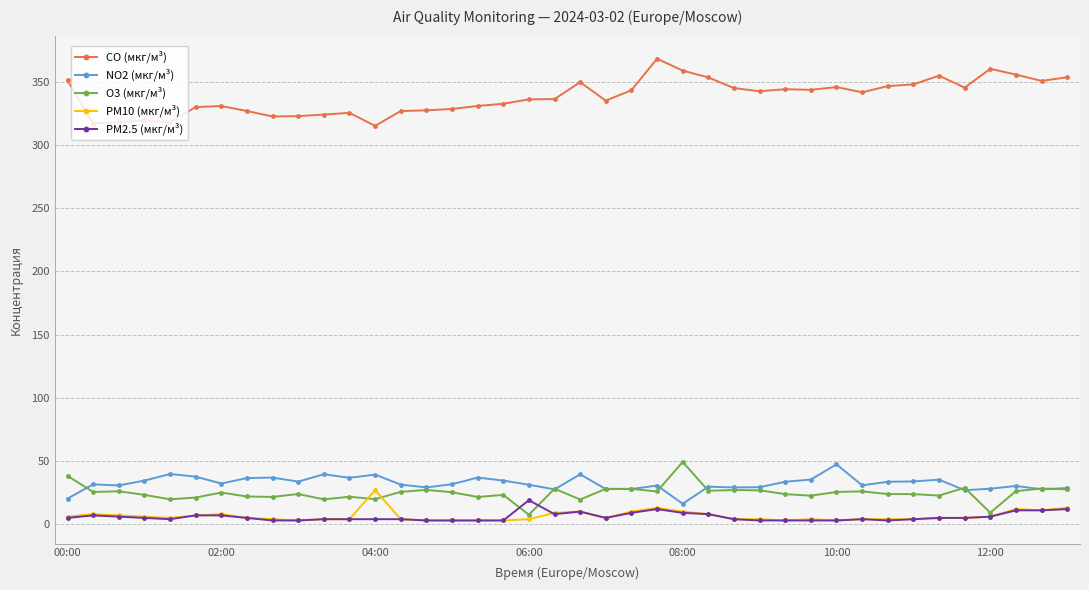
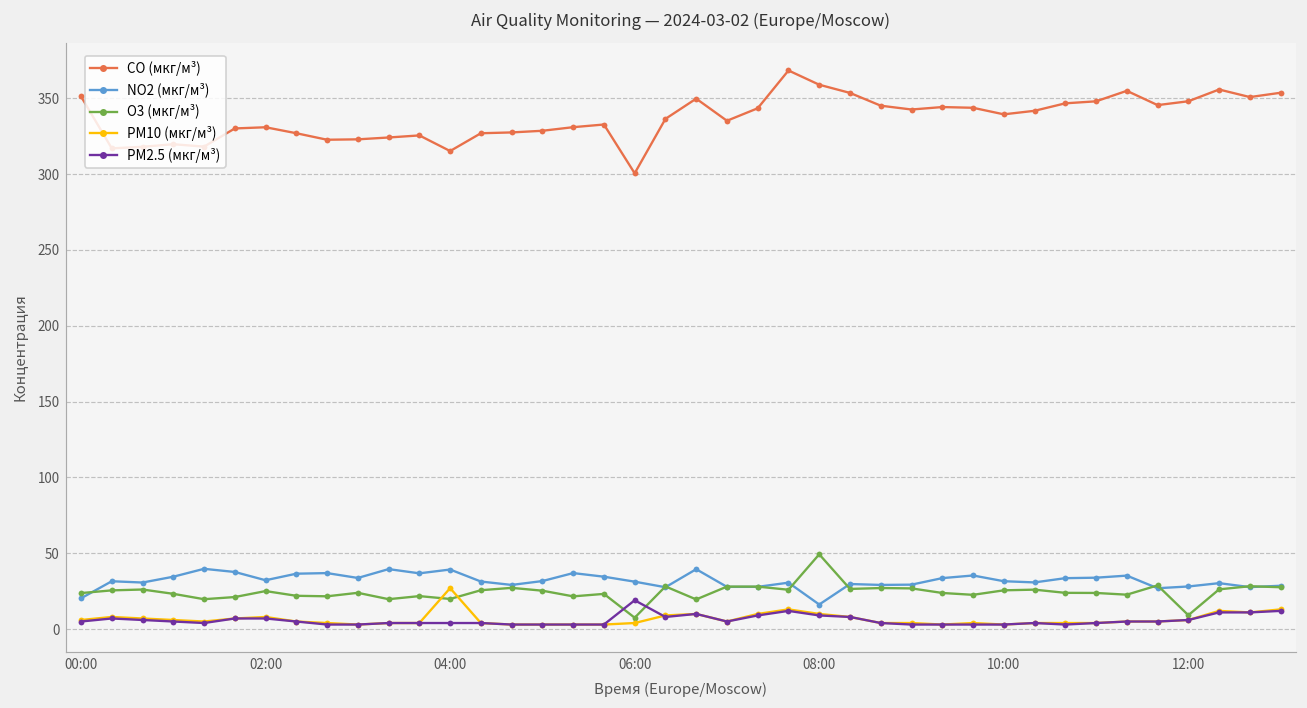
O3 (мкг/м³), 00:00: 38 -> 24
CO (мкг/м³), 06:00: 336 -> 301
CO (мкг/м³), 10:00: 346 -> 339
NO2 (мкг/м³), 10:00: 47 -> 32
CO (мкг/м³), 12:00: 360 -> 348
